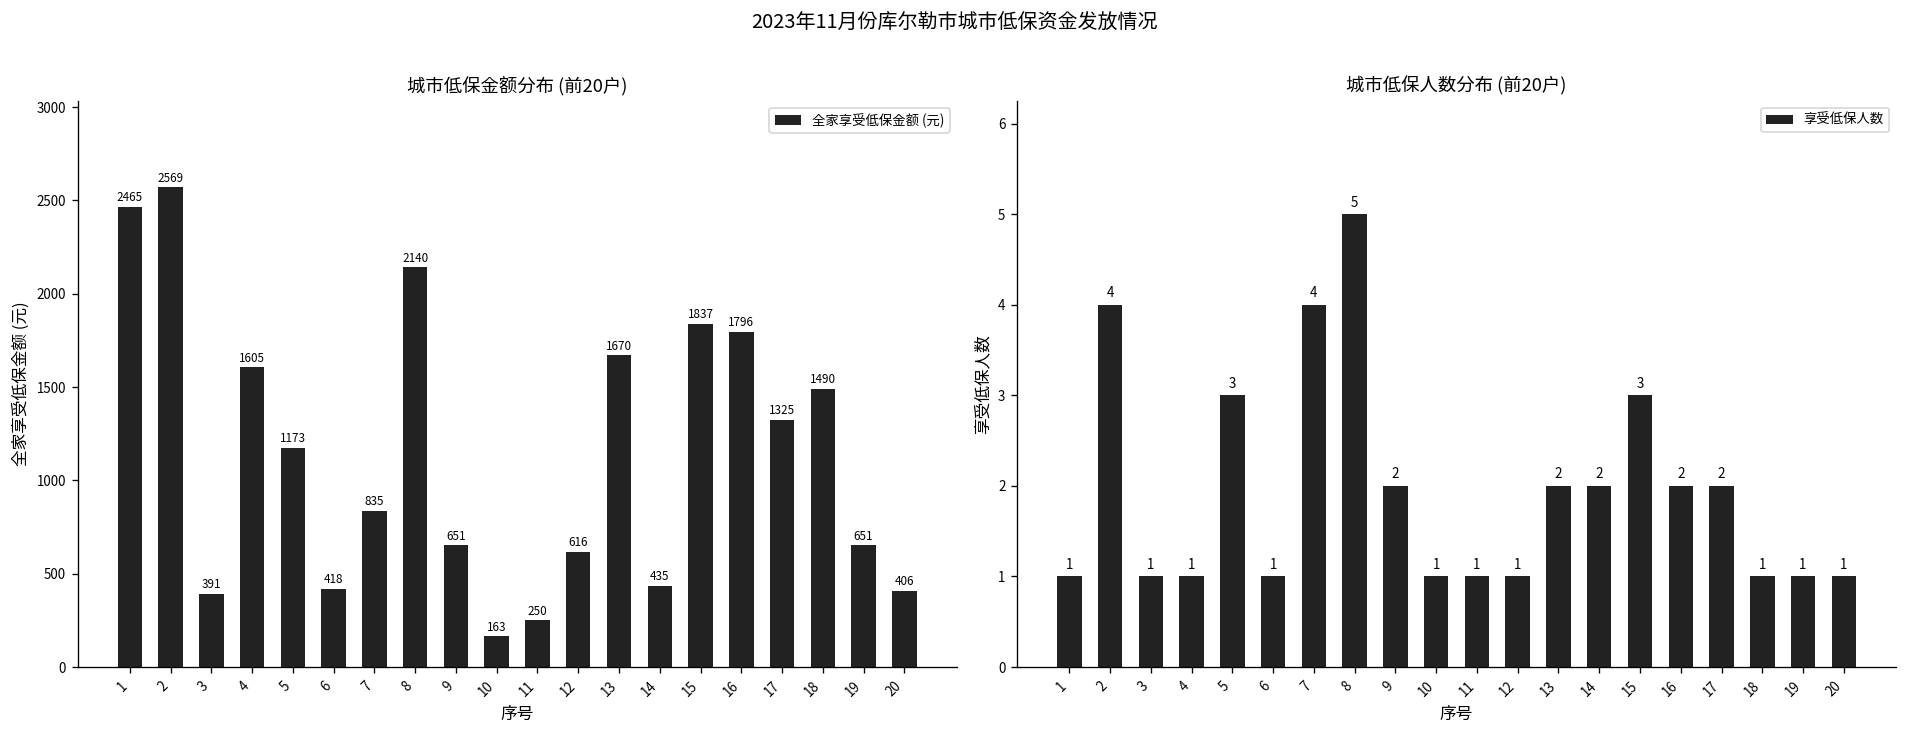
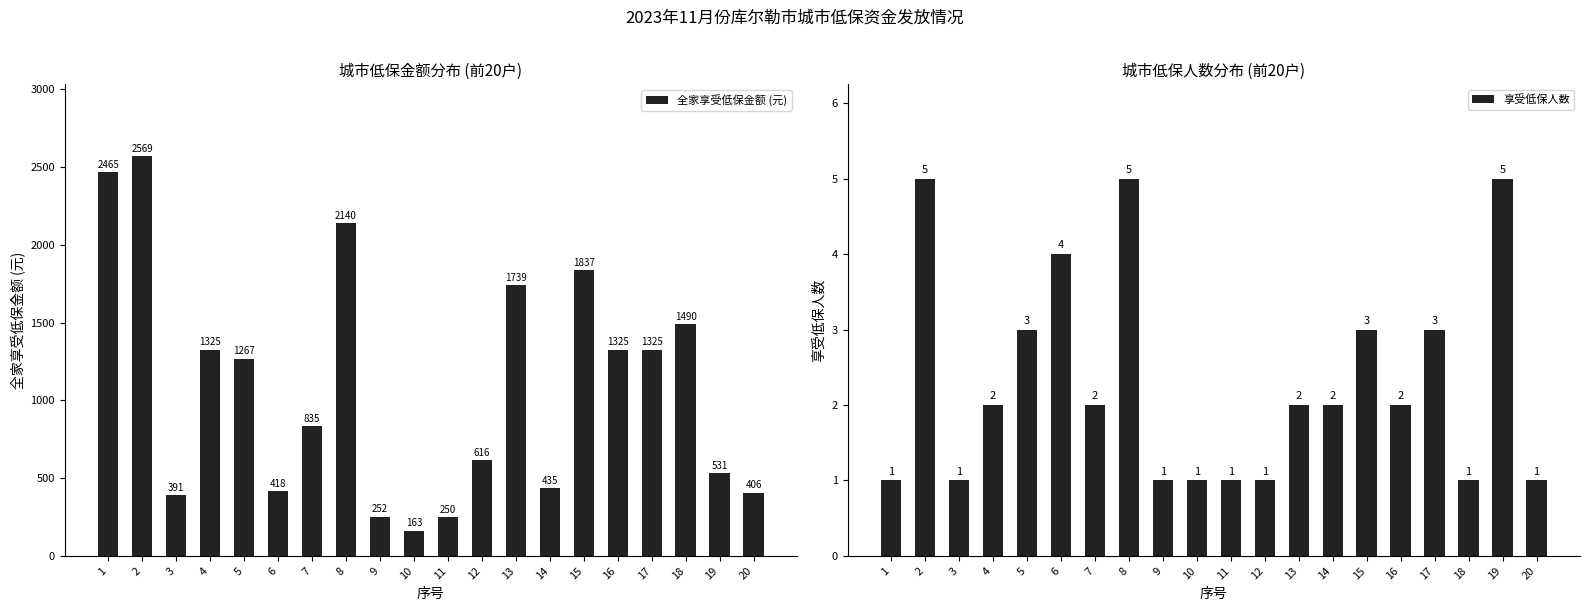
城市低保金额分布 (前20户), 4: 1605 -> 1325
城市低保金额分布 (前20户), 5: 1173 -> 1267
城市低保金额分布 (前20户), 9: 651 -> 252
城市低保金额分布 (前20户), 13: 1670 -> 1739
城市低保金额分布 (前20户), 16: 1796 -> 1325
城市低保金额分布 (前20户), 19: 651 -> 531
城市低保人数分布 (前20户), 2: 4 -> 5
城市低保人数分布 (前20户), 4: 1 -> 2
城市低保人数分布 (前20户), 6: 1 -> 4
城市低保人数分布 (前20户), 7: 4 -> 2
城市低保人数分布 (前20户), 9: 2 -> 1
城市低保人数分布 (前20户), 17: 2 -> 3
城市低保人数分布 (前20户), 19: 1 -> 5
